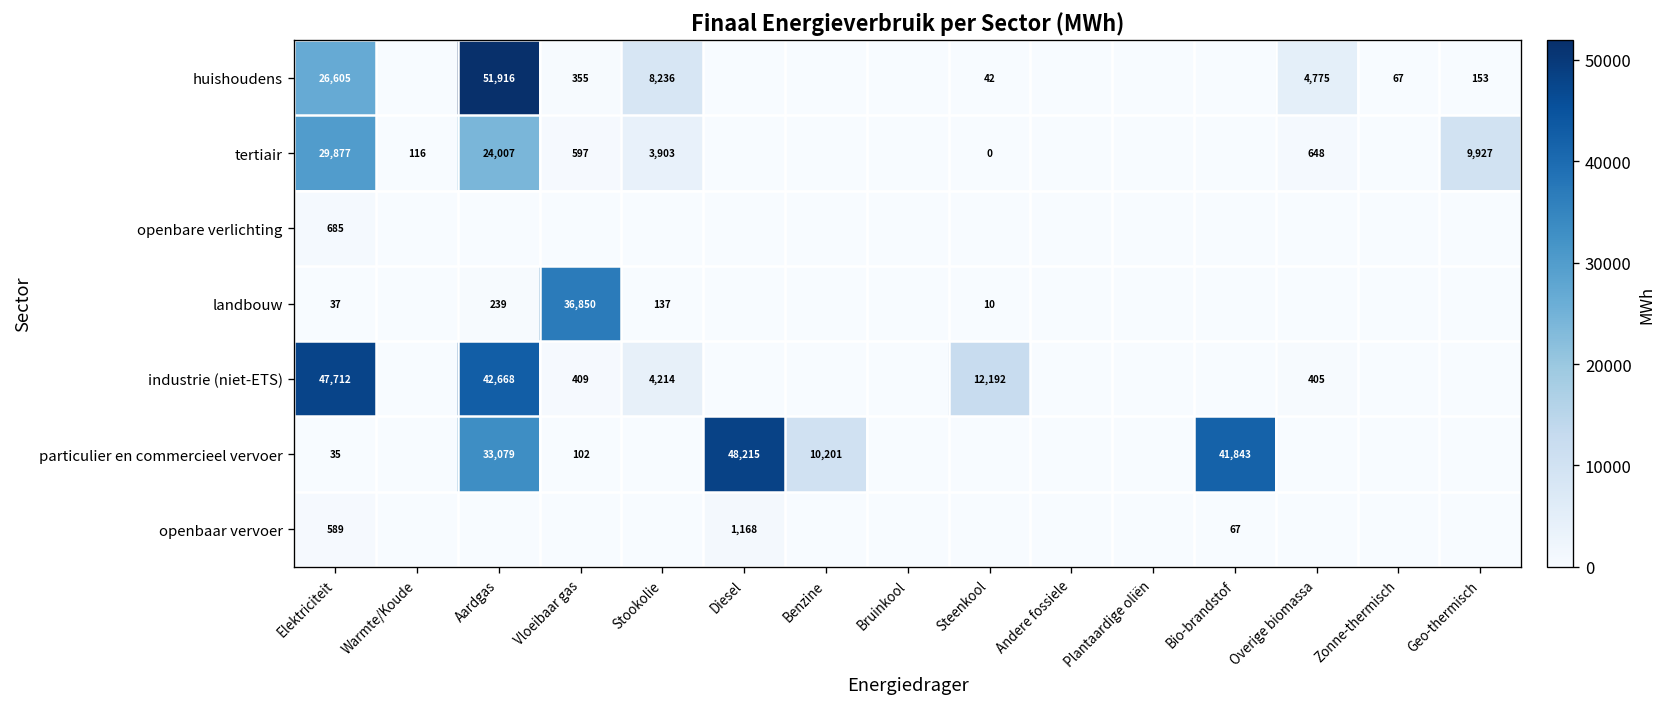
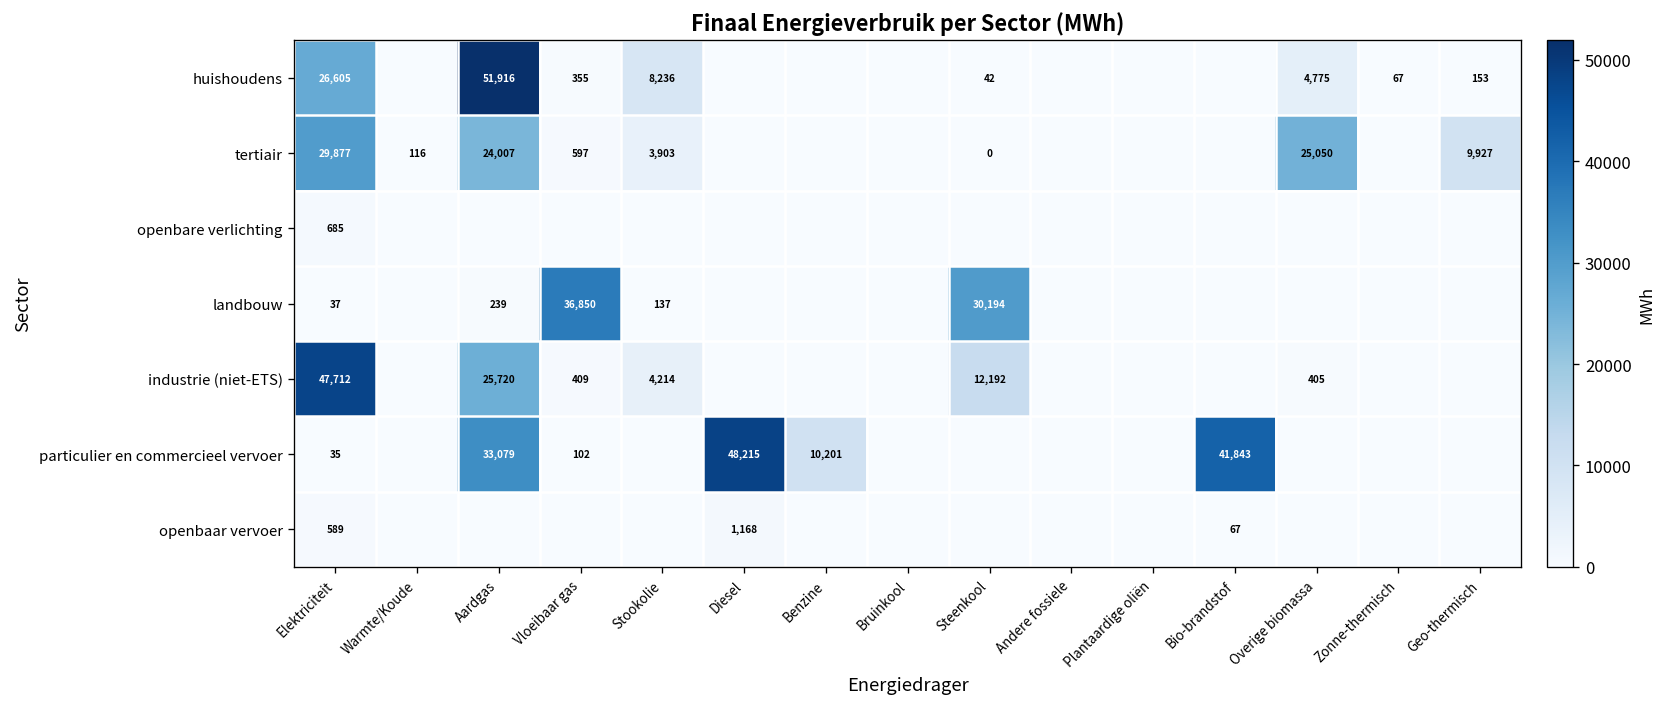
tertiair, Overige biomassa: 648 -> 25,050
landbouw, Steenkool: 10 -> 30,194
industrie (niet-ETS), Aardgas: 42,668 -> 25,720
